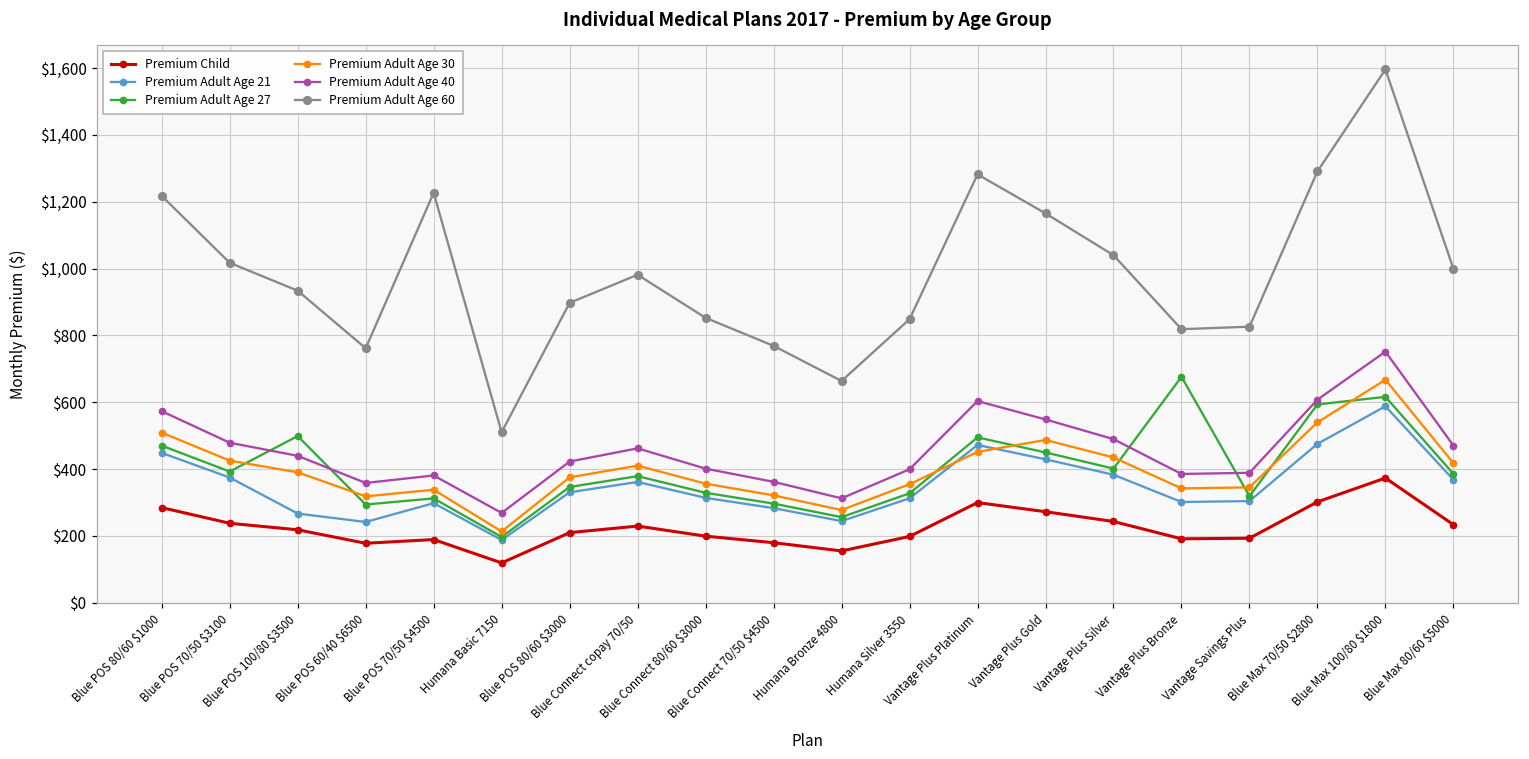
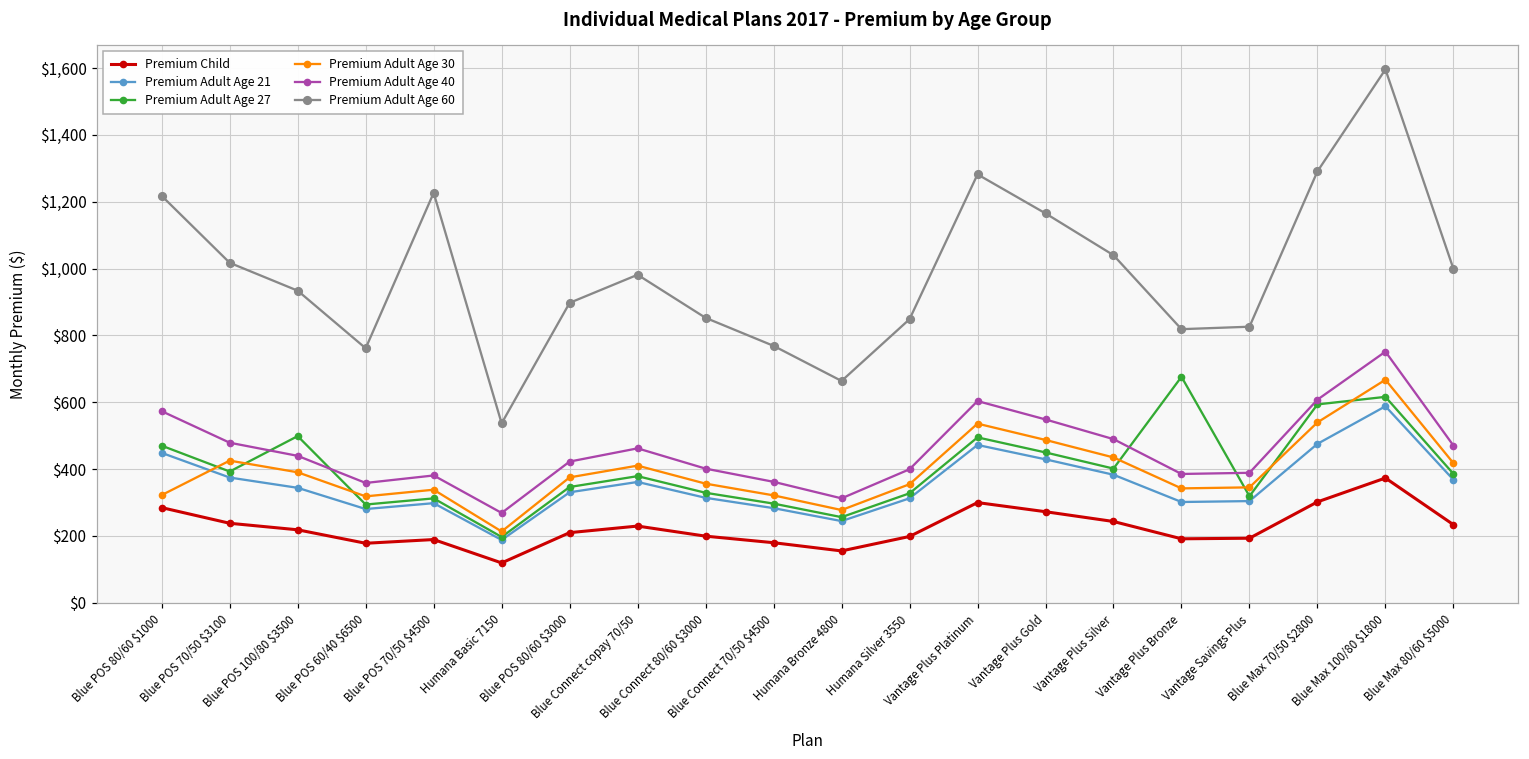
Premium Adult Age 30, Blue POS 80/60 $1000: $510 -> $320
Premium Adult Age 21, Blue POS 100/80 $3500: $270 -> $340
Premium Adult Age 21, Blue POS 60/40 $6500: $240 -> $280
Premium Adult Age 60, Humana Basic 7150: $510 -> $540
Premium Adult Age 30, Vantage Plus Platinum: $450 -> $540
